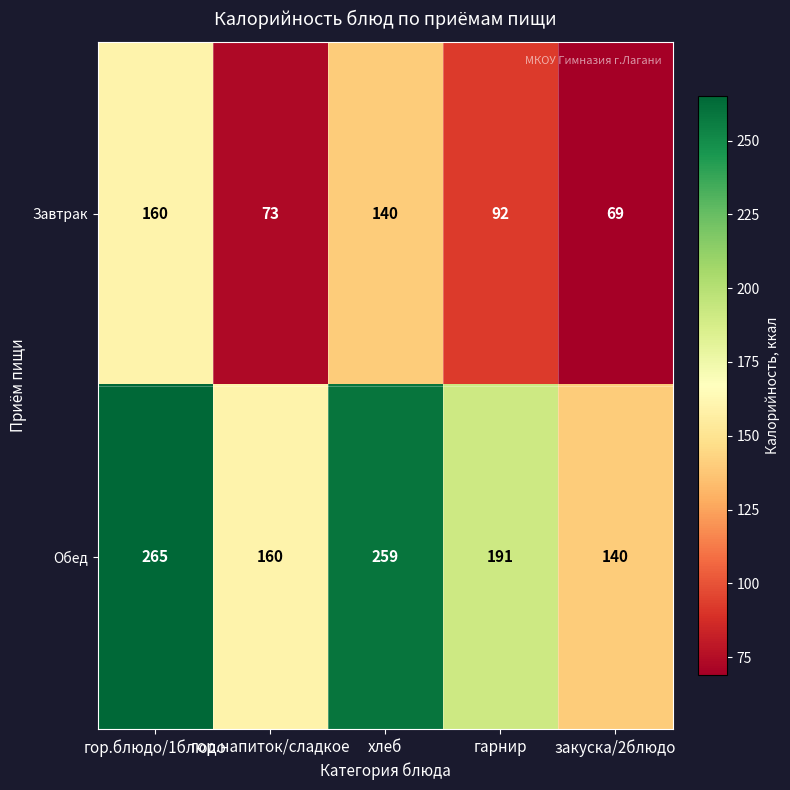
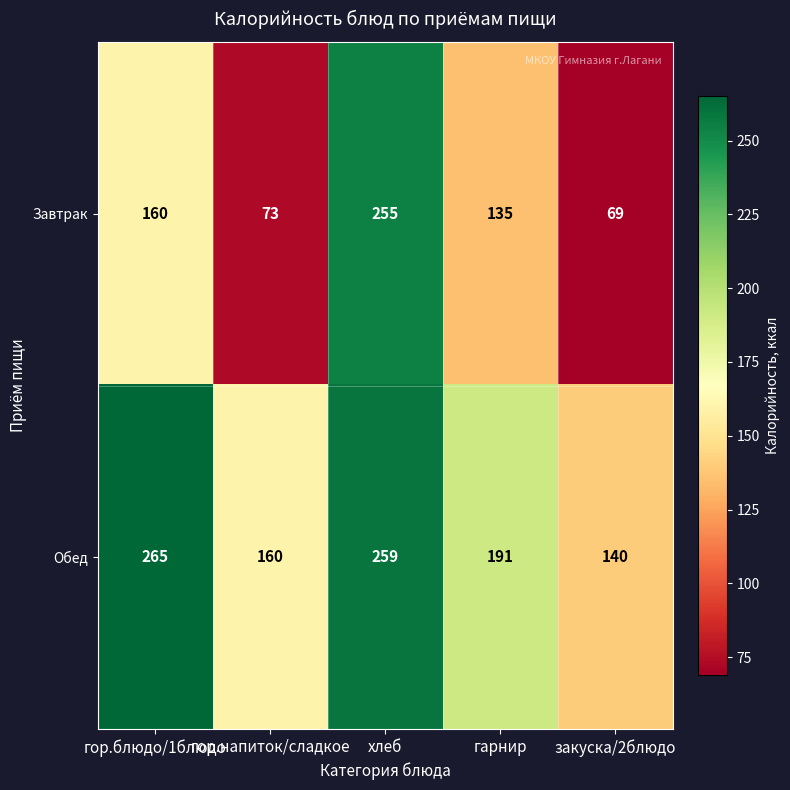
Завтрак, хлеб: 140 -> 255
Завтрак, гарнир: 92 -> 135
